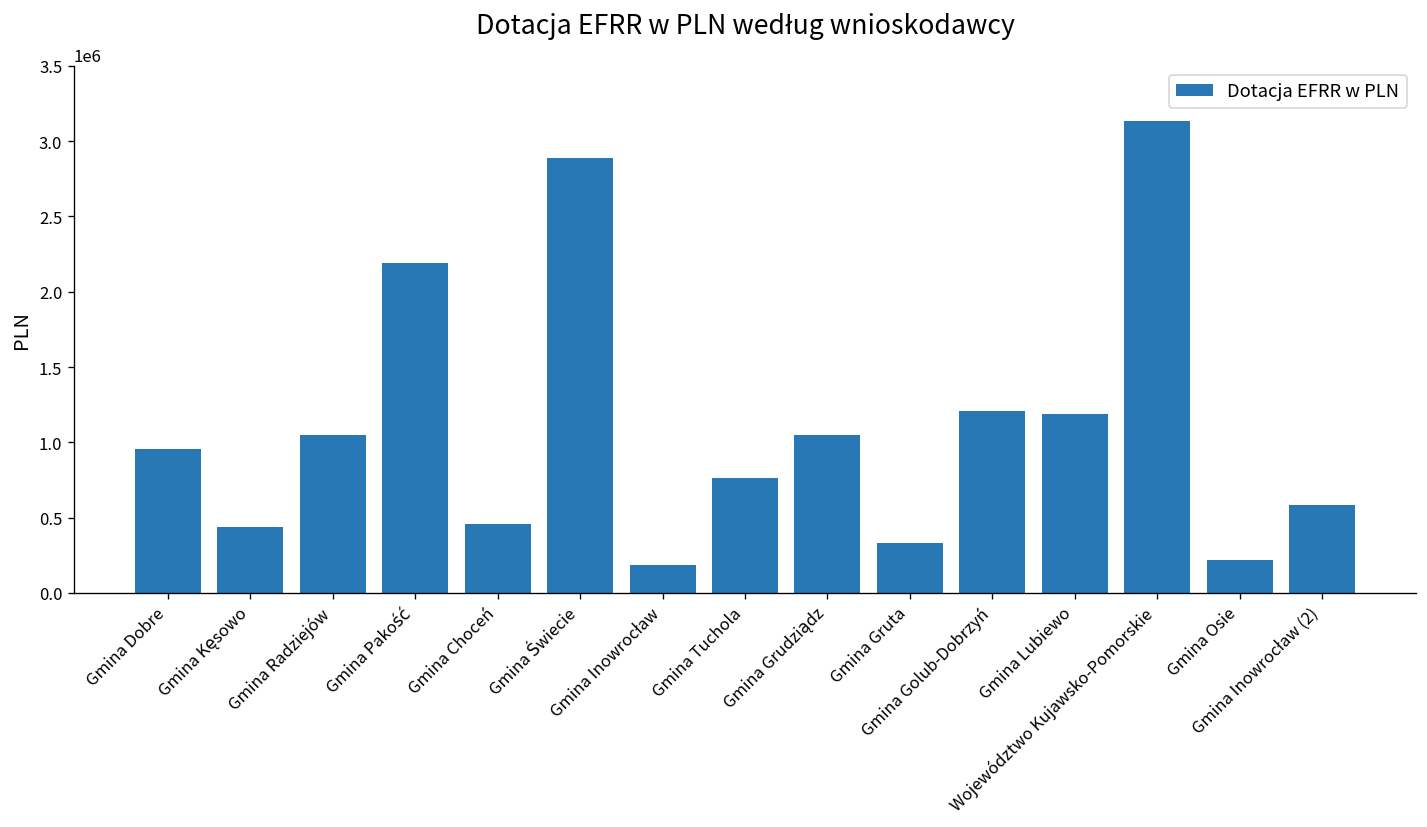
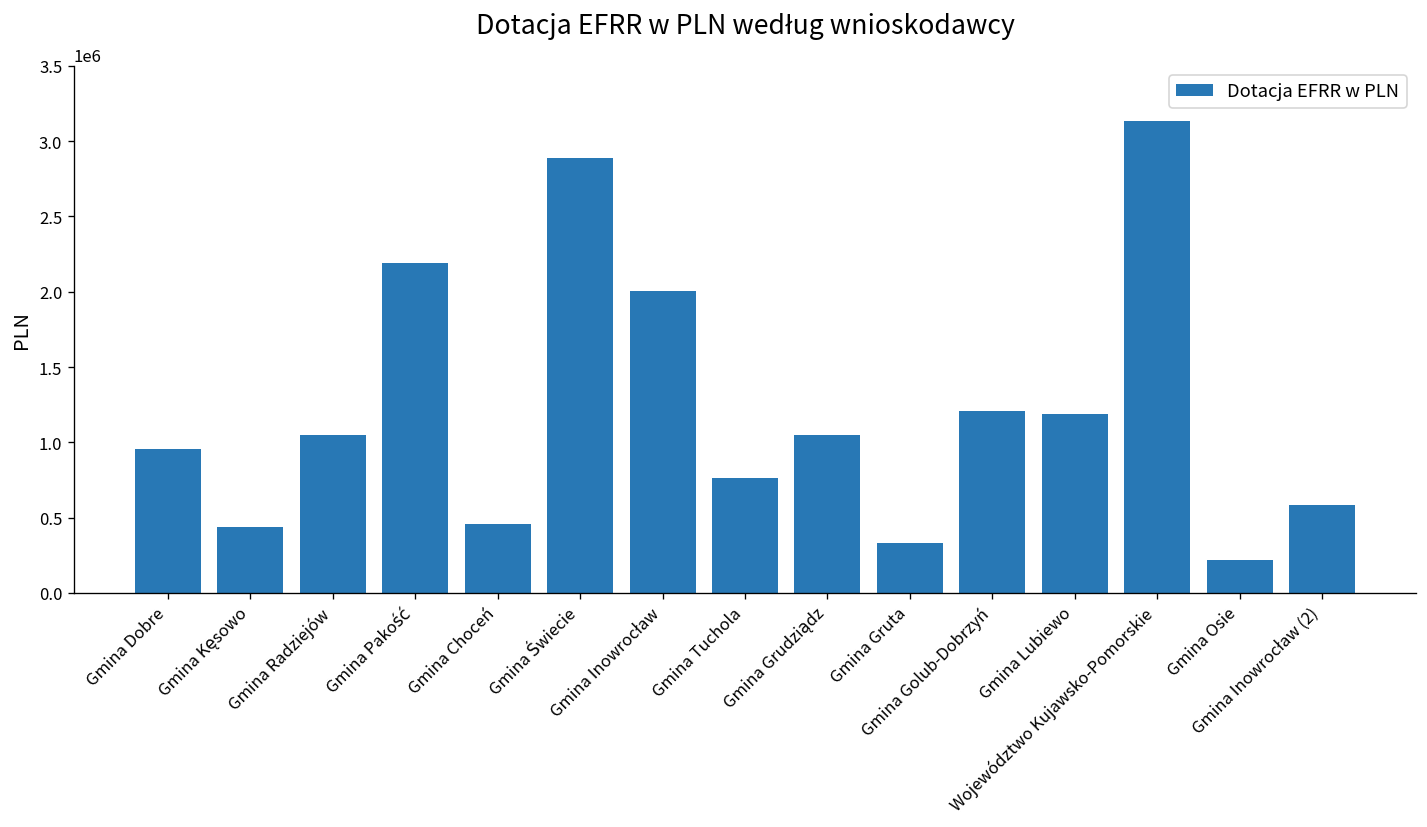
Gmina Inowrocław: 180000 -> 2010000
